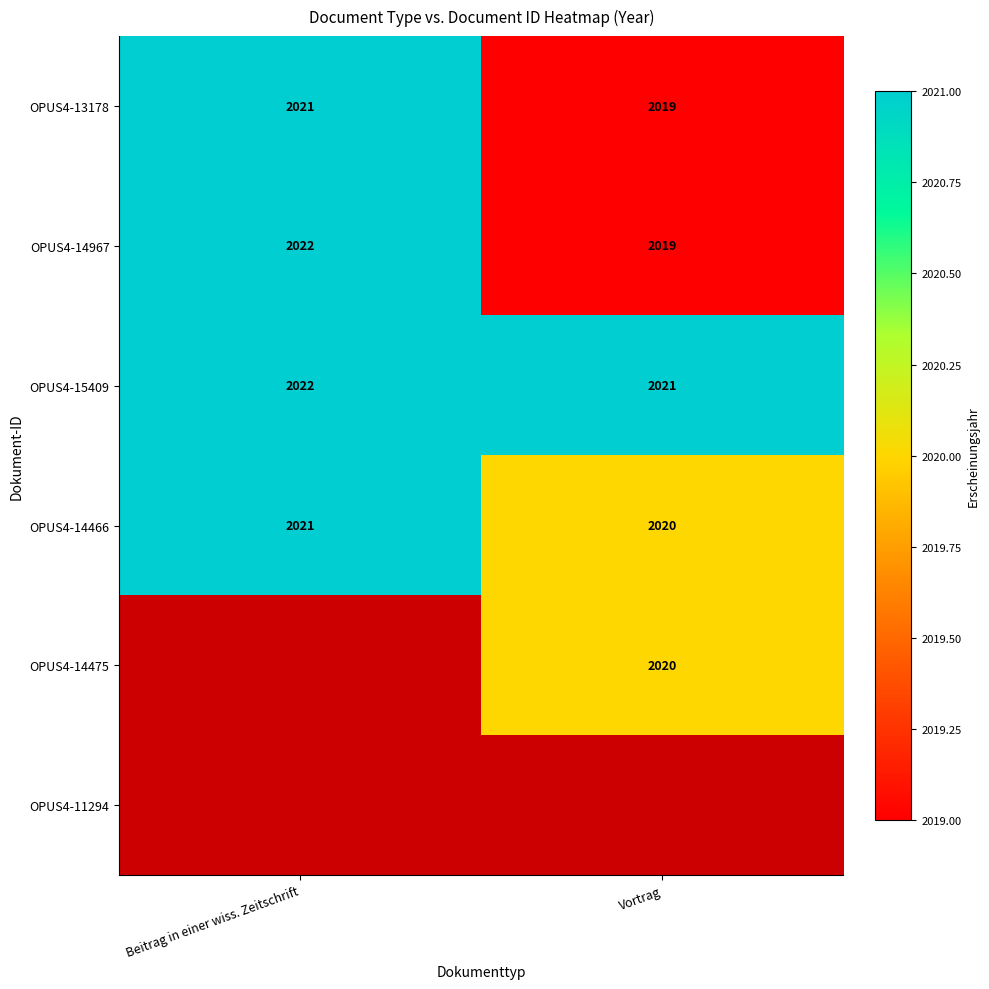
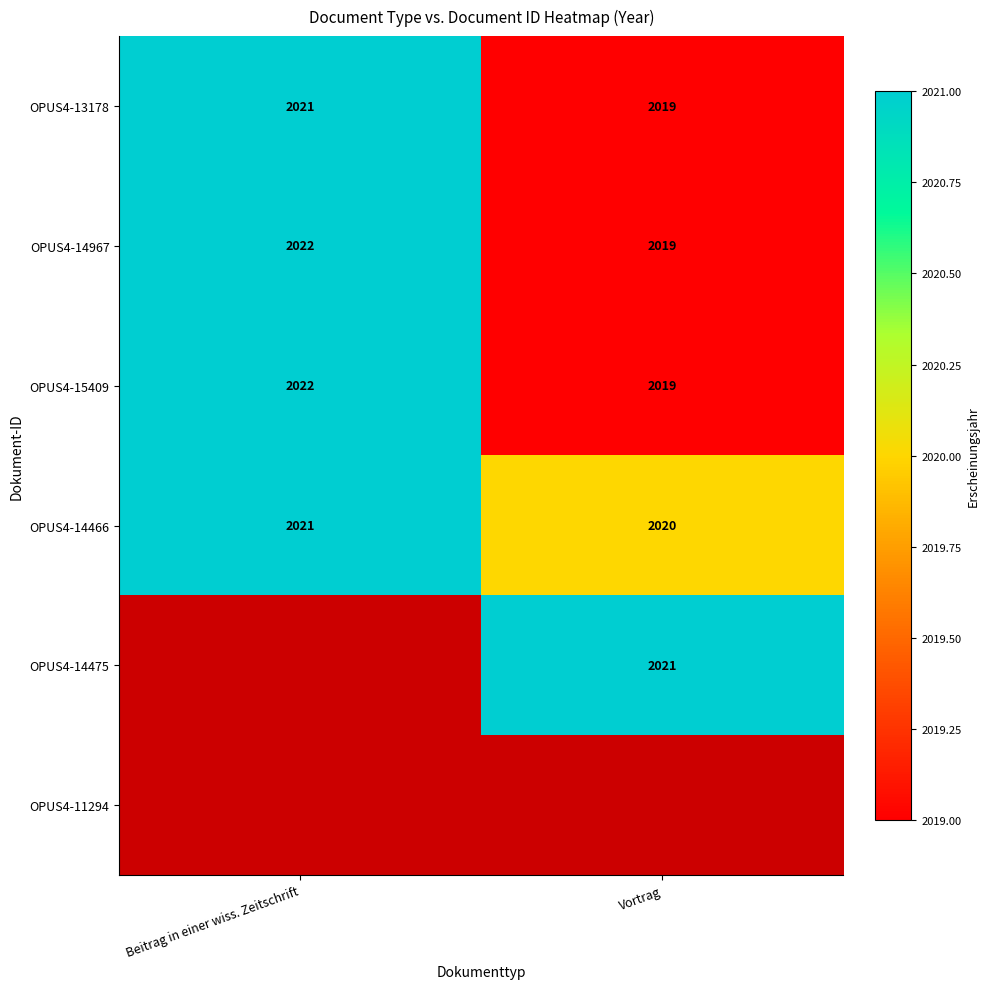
OPUS4-15409, Vortrag: 2021 -> 2019
OPUS4-14475, Vortrag: 2020 -> 2021
